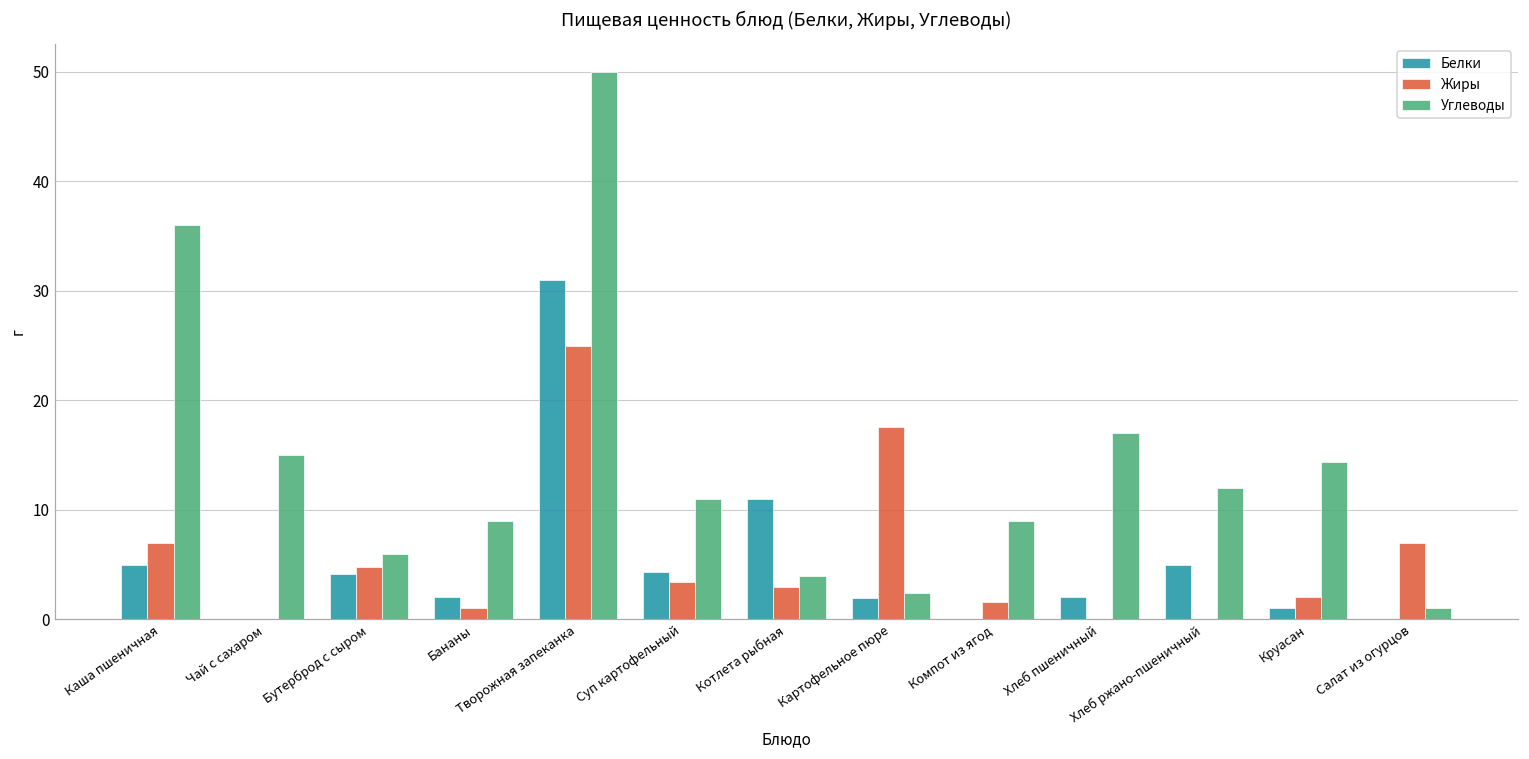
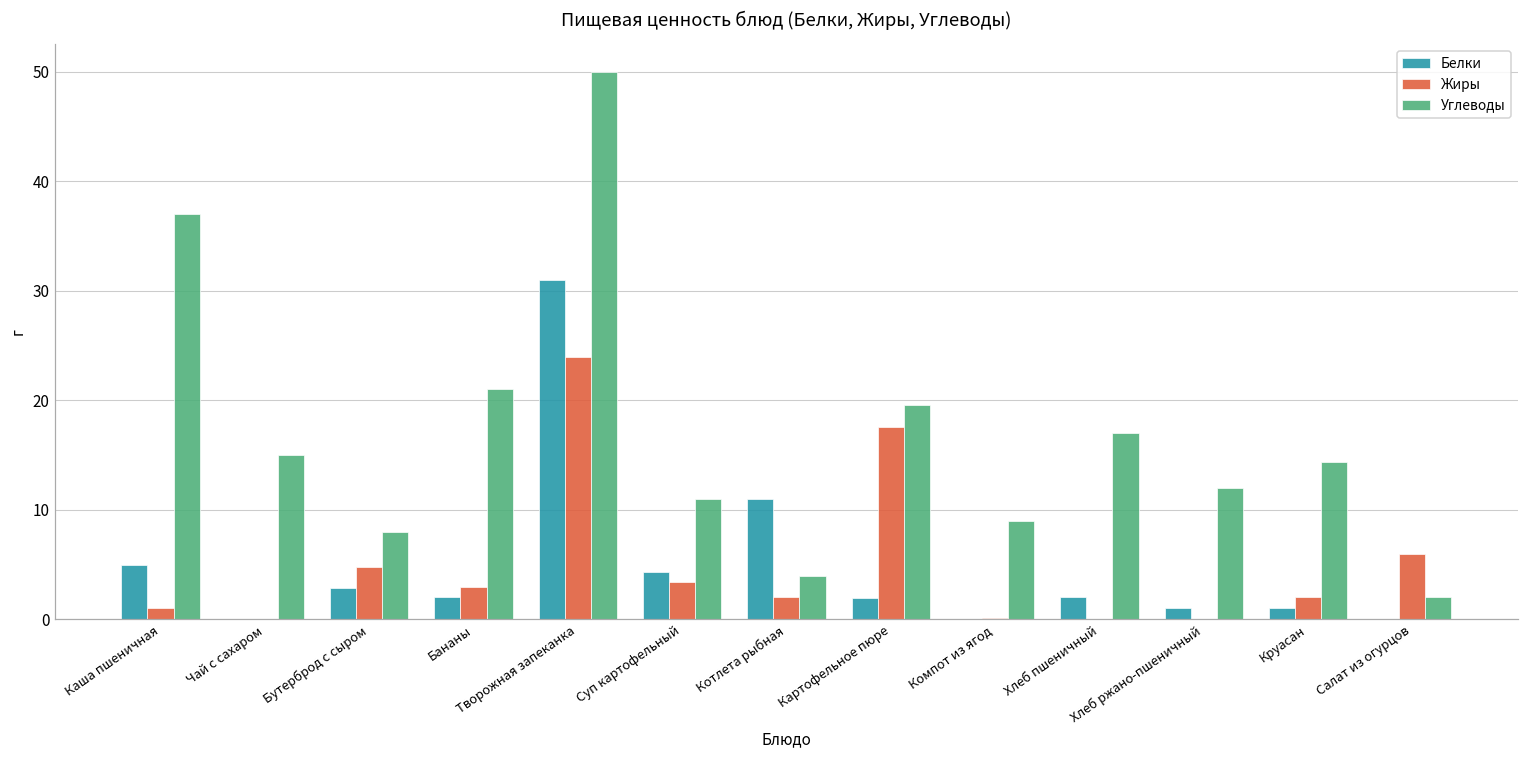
Жиры, Каша пшеничная: 7 -> 1
Углеводы, Каша пшеничная: 36 -> 37
Белки, Бутерброд с сыром: 4 -> 3
Углеводы, Бутерброд с сыром: 6 -> 8
Жиры, Бананы: 1 -> 3
Углеводы, Бананы: 9 -> 21
Жиры, Творожная запеканка: 25 -> 24
Жиры, Котлета рыбная: 3 -> 2
Углеводы, Картофельное пюре: 2 -> 20
Жиры, Компот из ягод: 2 -> 0
Белки, Хлеб ржано-пшеничный: 5 -> 1
Жиры, Салат из огурцов: 7 -> 6
Углеводы, Салат из огурцов: 1 -> 2
